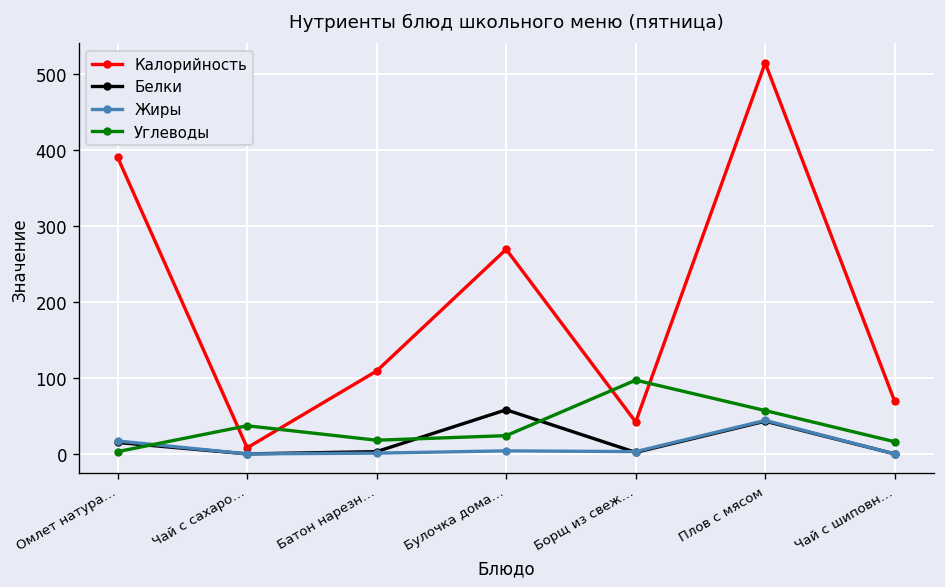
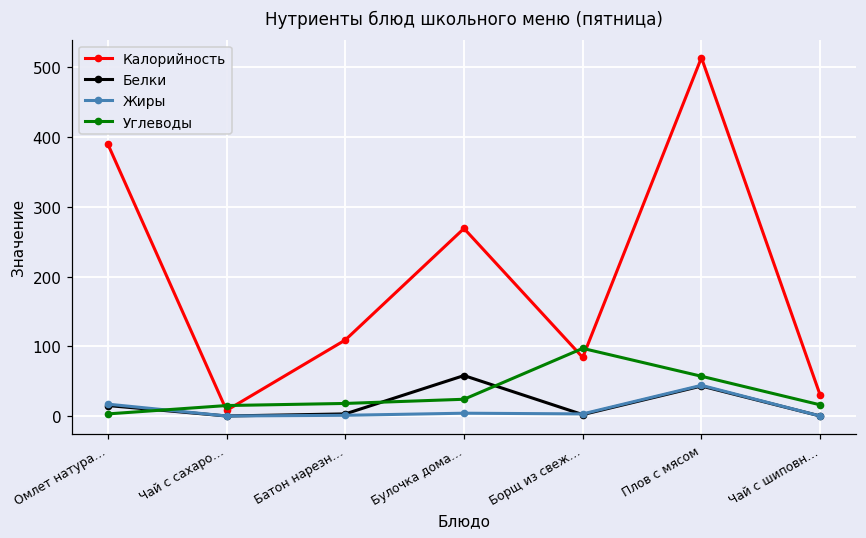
Углеводы, Чай с сахаро…: 40 -> 20
Калорийность, Борщ из свеж…: 40 -> 80
Калорийность, Чай с шиповн…: 70 -> 30
